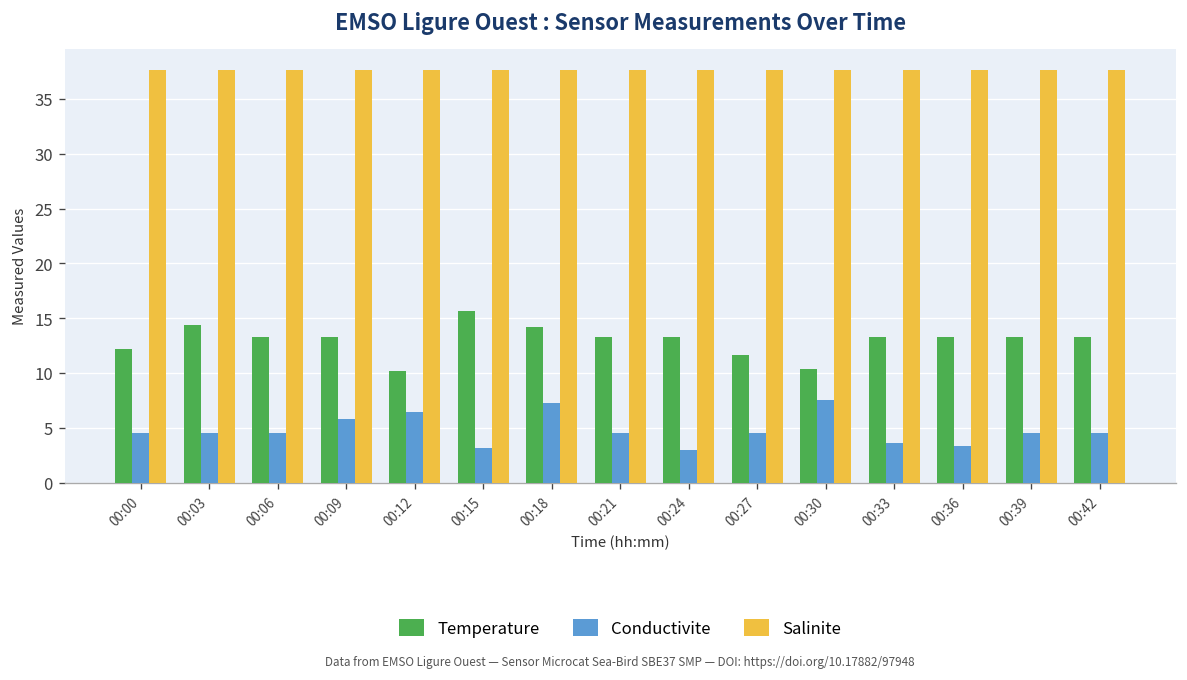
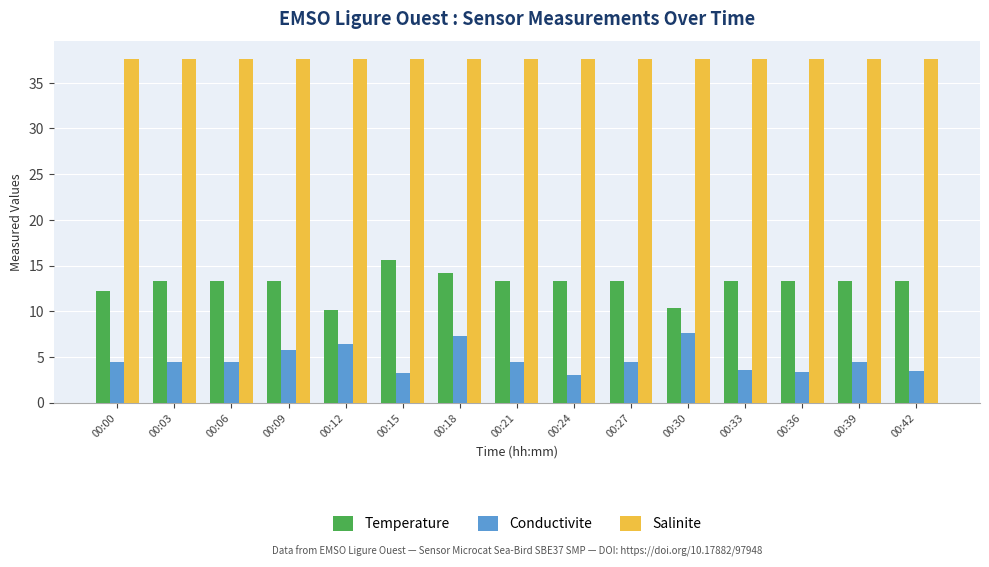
Temperature, 00:03: 14 -> 13
Temperature, 00:27: 12 -> 13
Conductivite, 00:42: 5 -> 4
